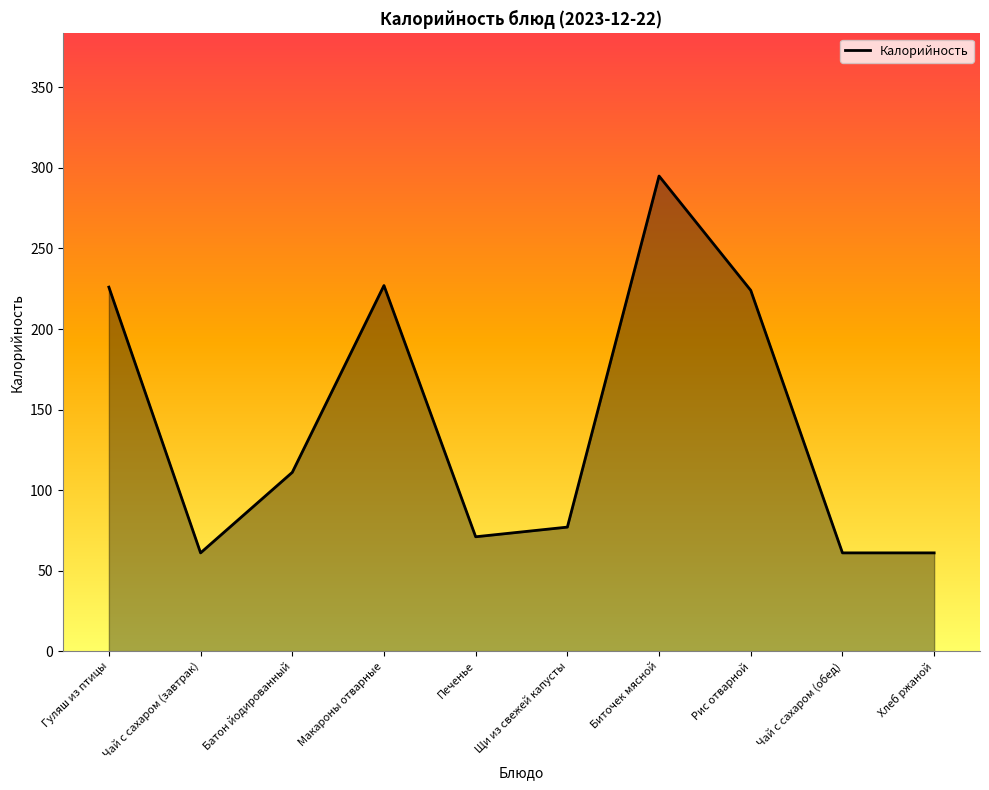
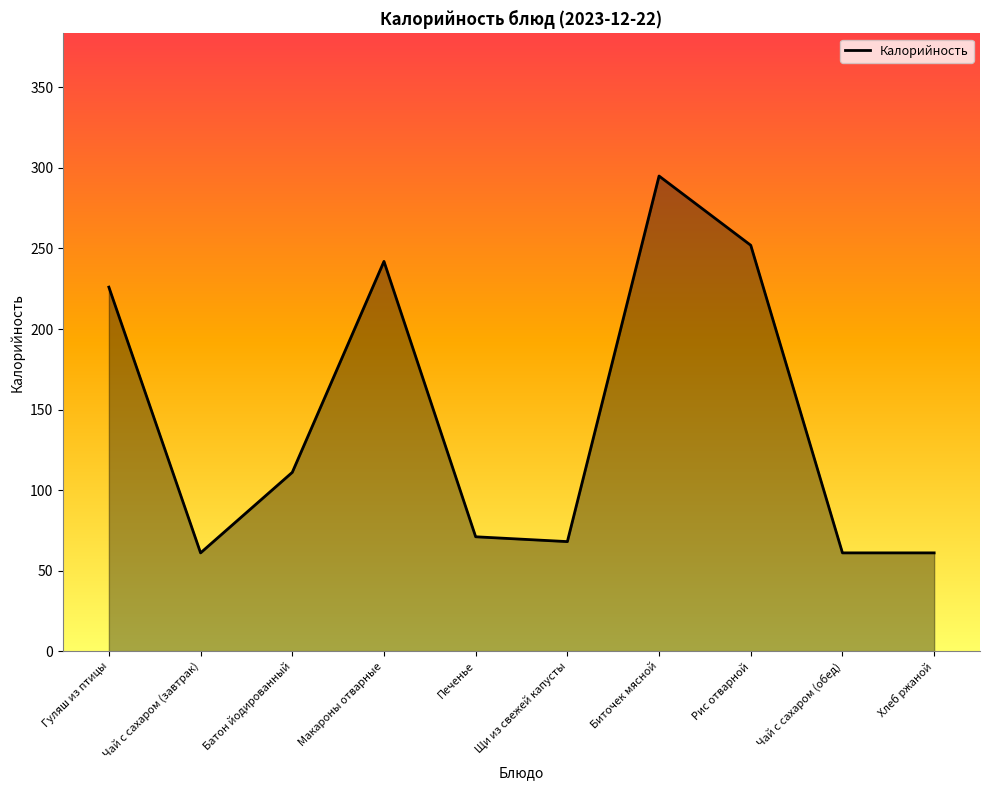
Макароны отварные: 227 -> 242
Щи из свежей капусты: 77 -> 68
Рис отварной: 224 -> 252
